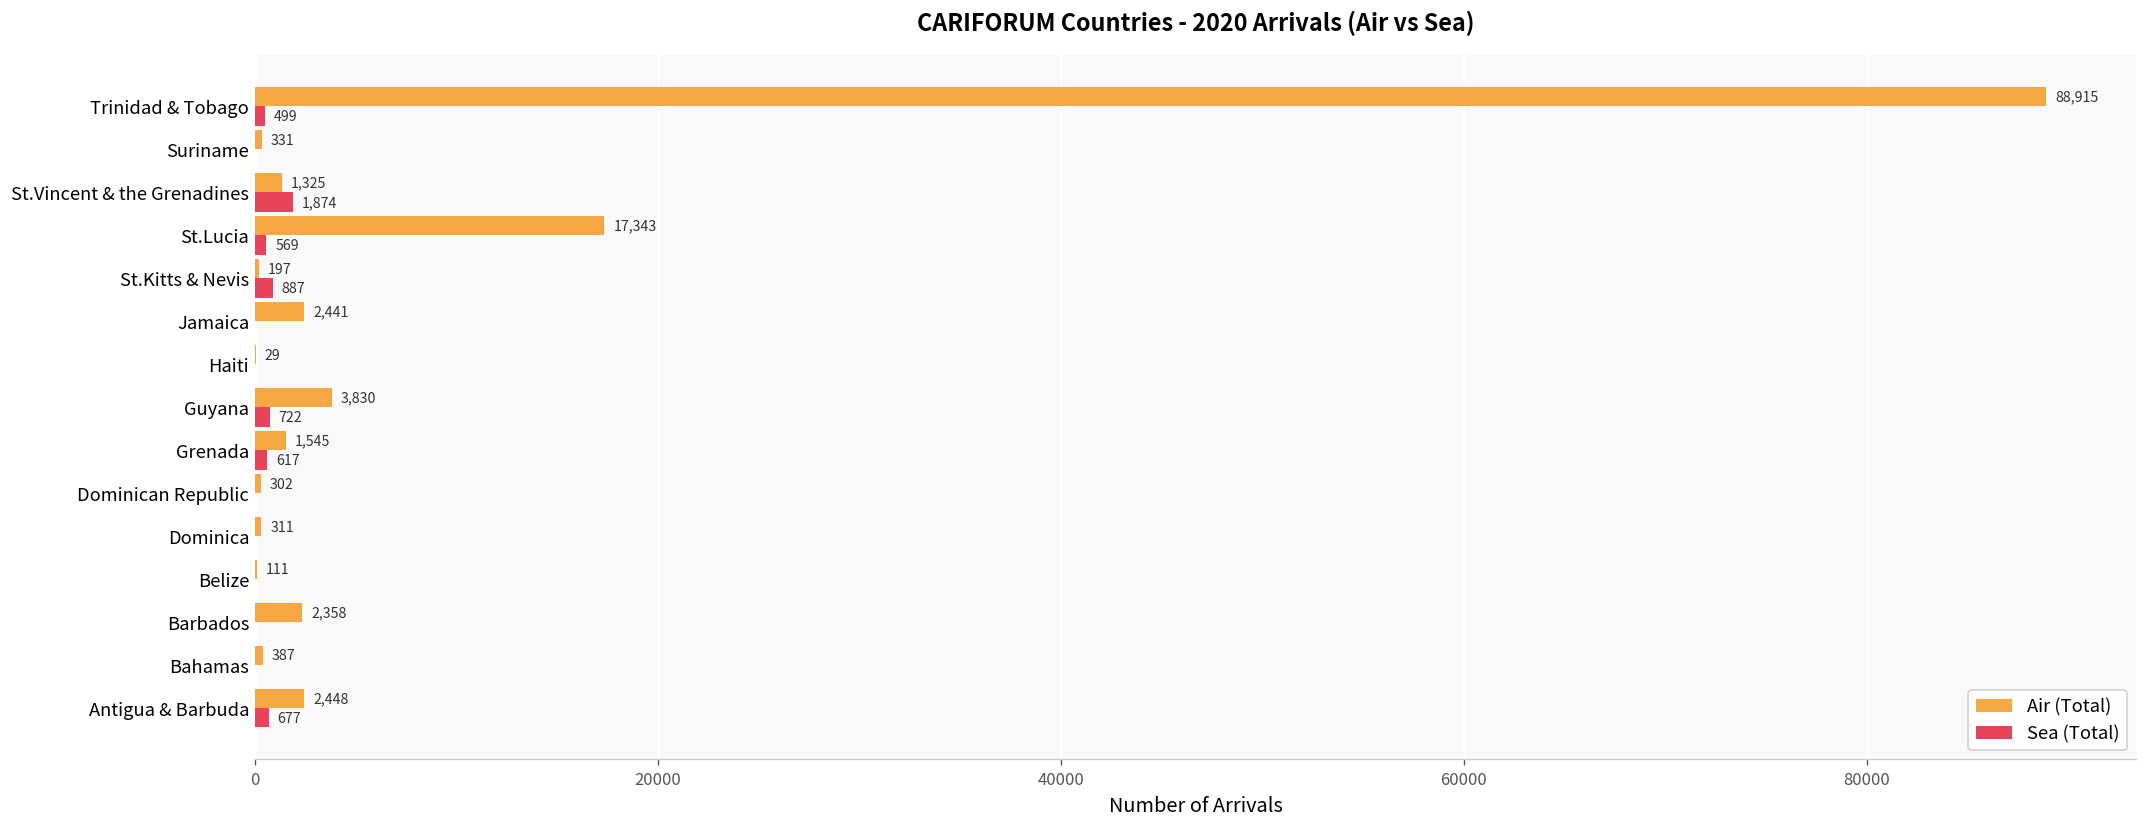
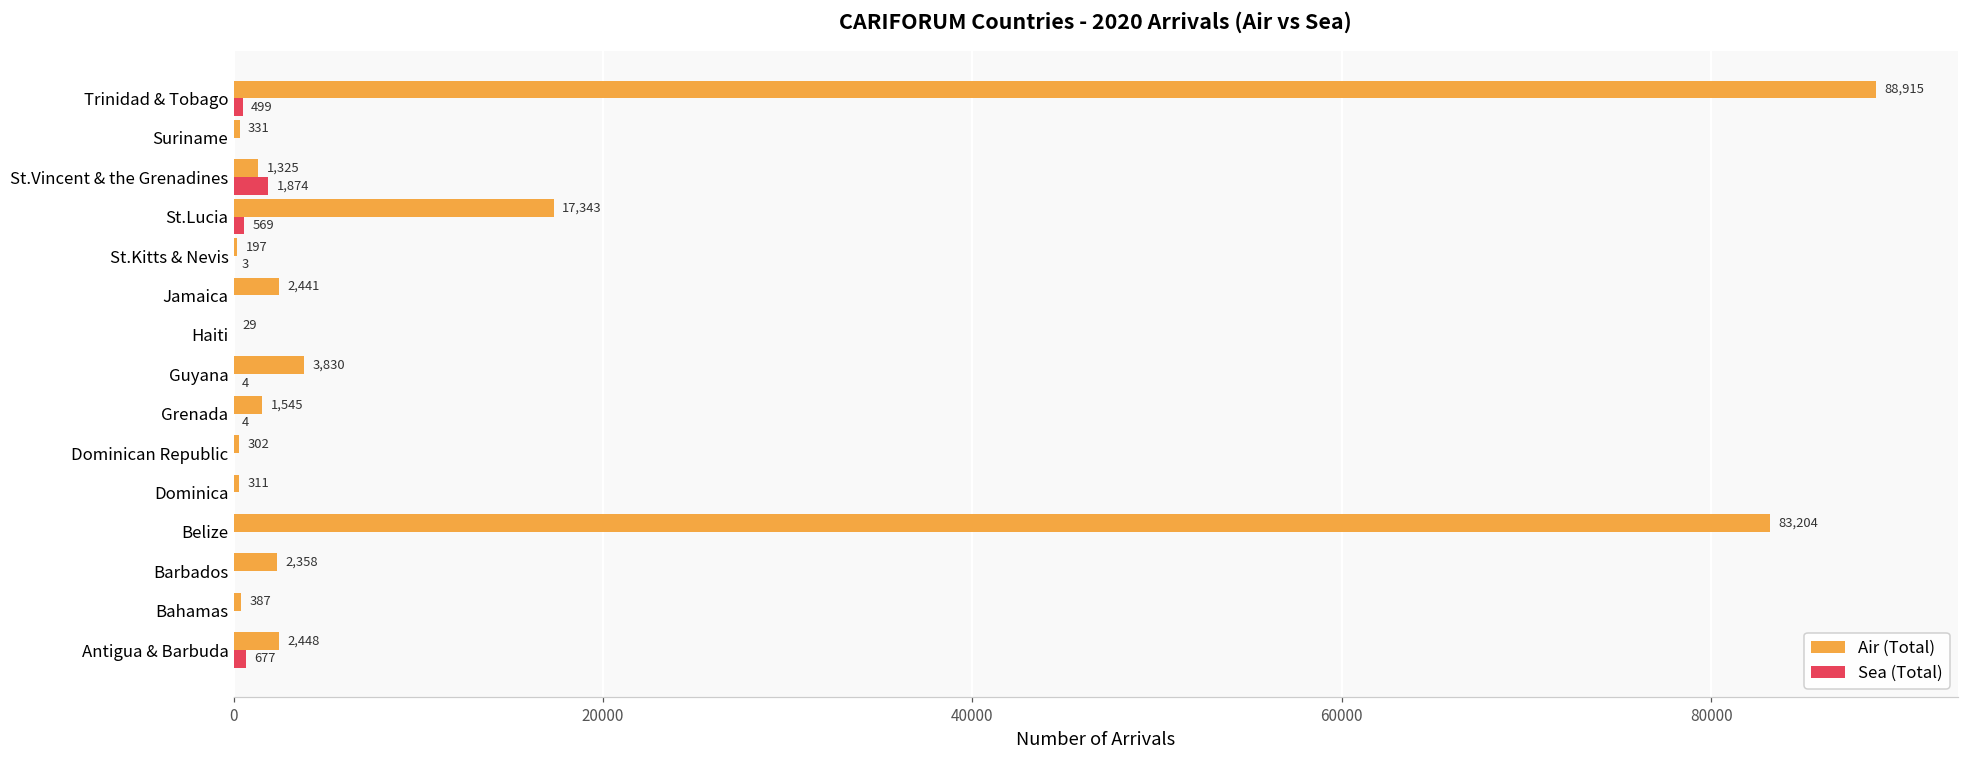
Sea (Total), St.Kitts & Nevis: 887 -> 3
Sea (Total), Guyana: 722 -> 4
Sea (Total), Grenada: 617 -> 4
Air (Total), Belize: 111 -> 83,204
